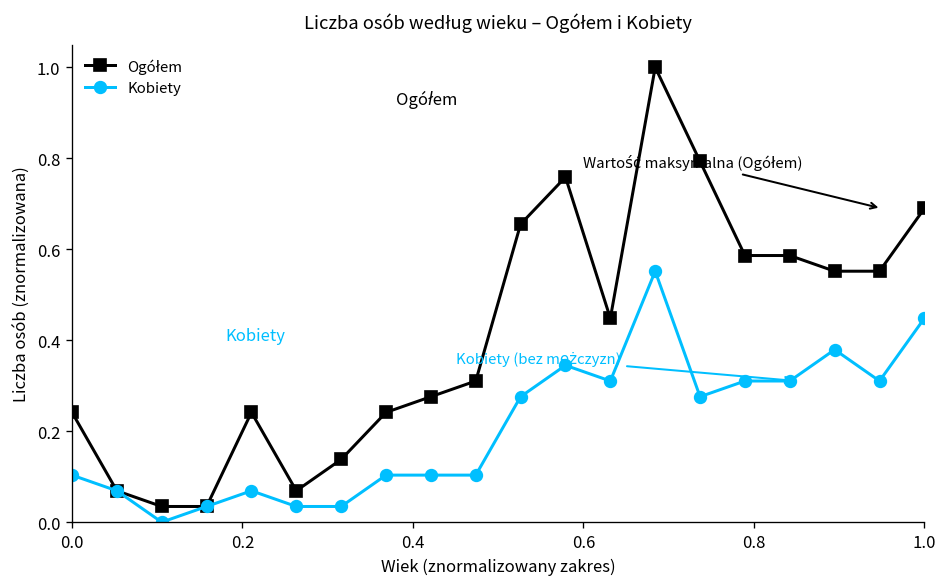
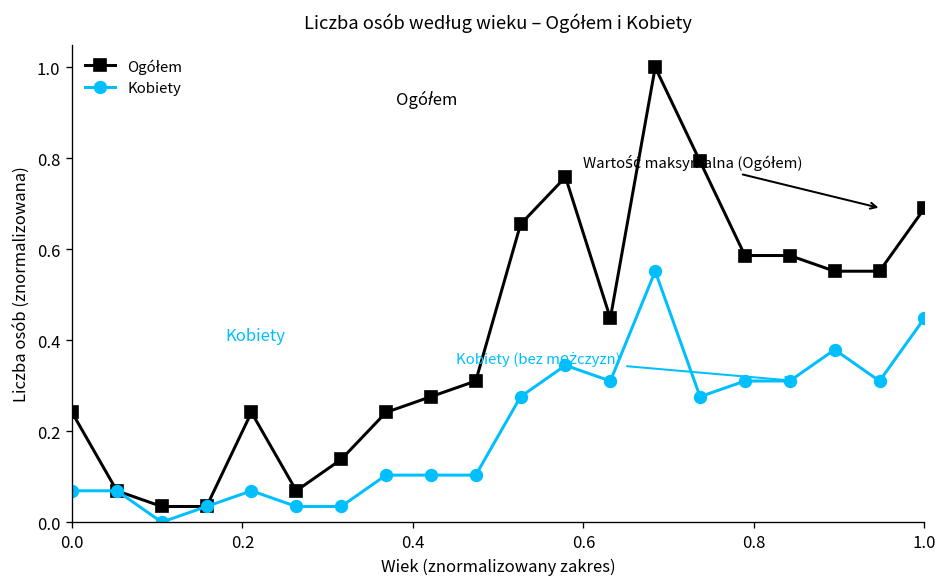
Kobiety, 0.0: 0.10 -> 0.07
